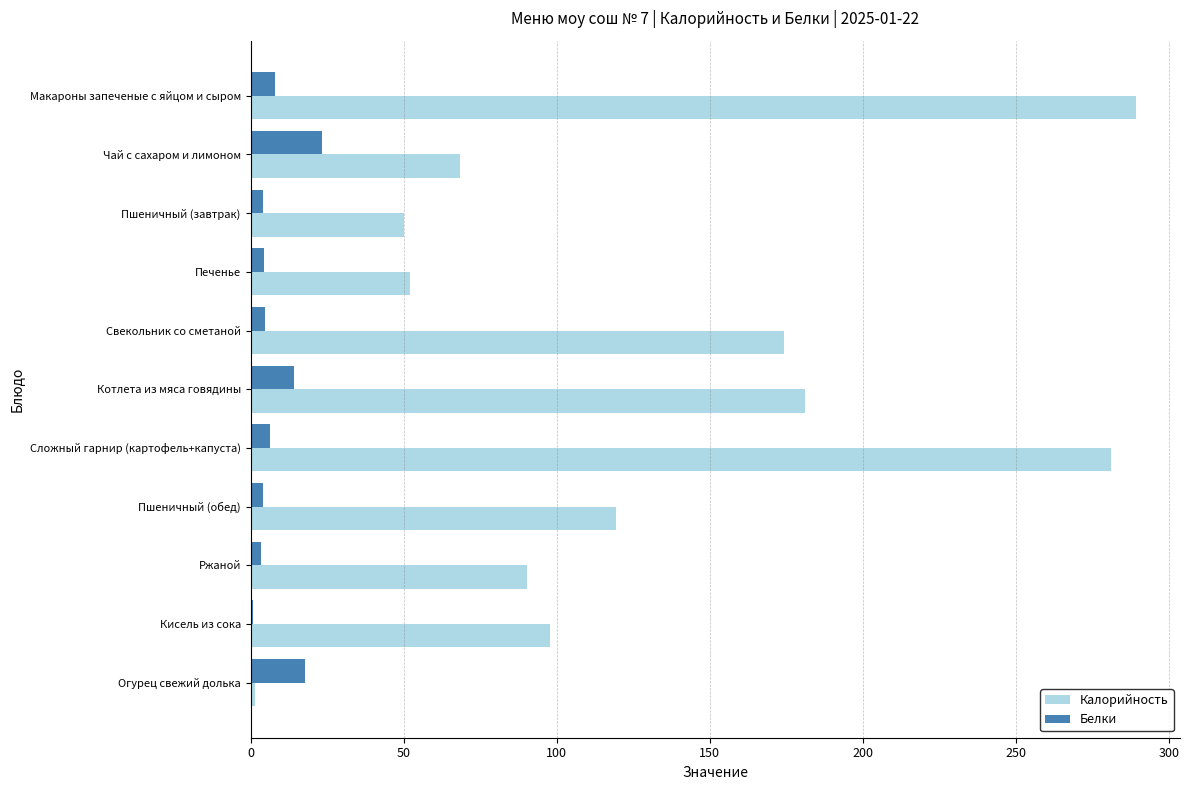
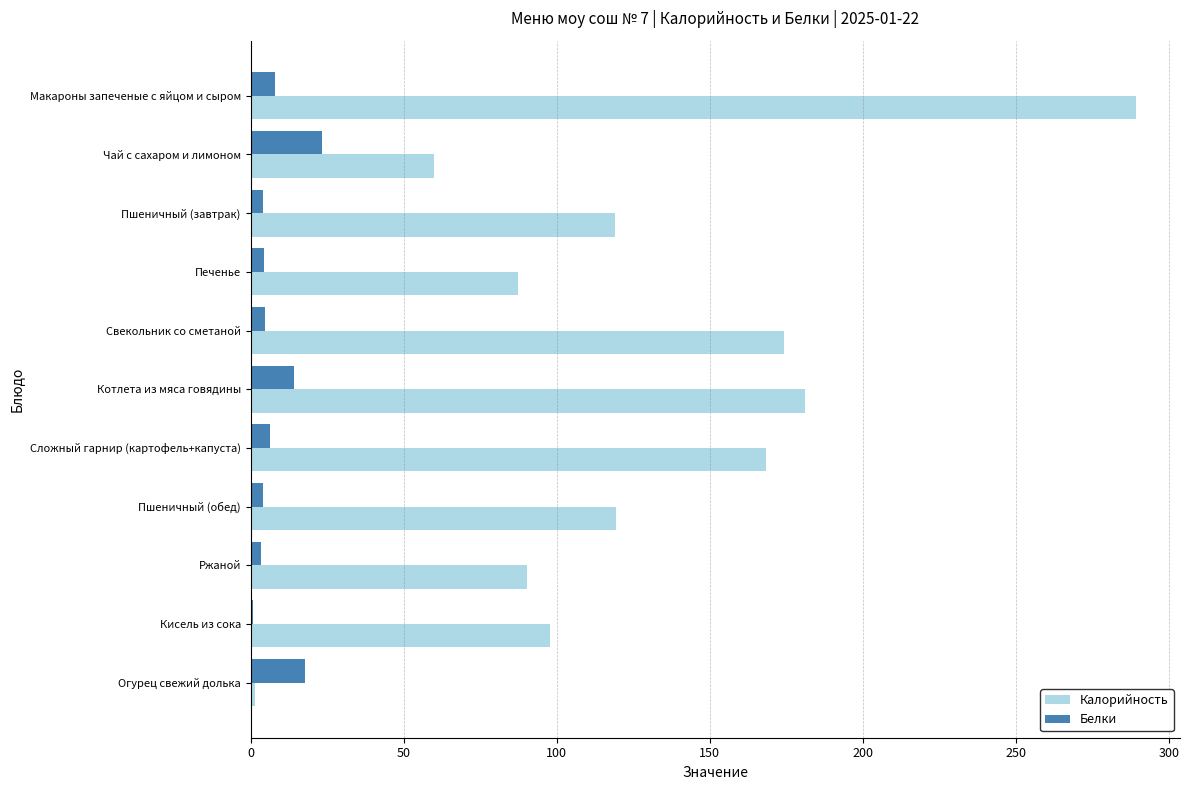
Калорийность, Чай с сахаром и лимоном: 68 -> 60
Калорийность, Пшеничный (завтрак): 50 -> 119
Калорийность, Печенье: 52 -> 87
Калорийность, Сложный гарнир (картофель+капуста): 281 -> 168
